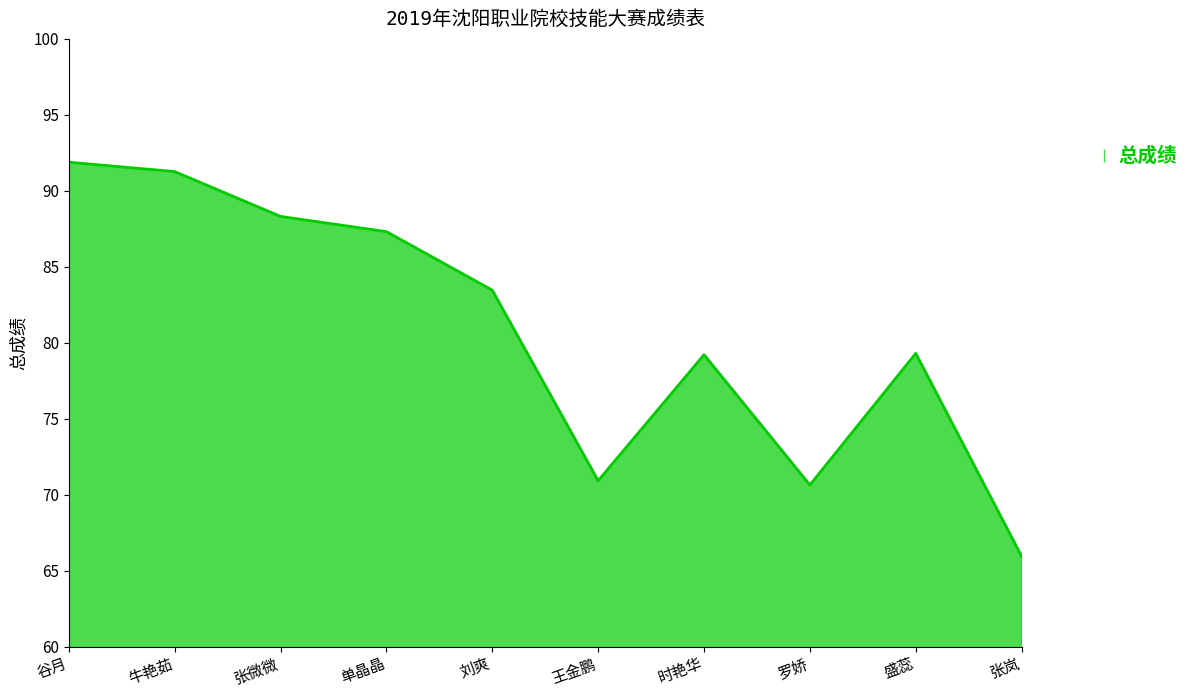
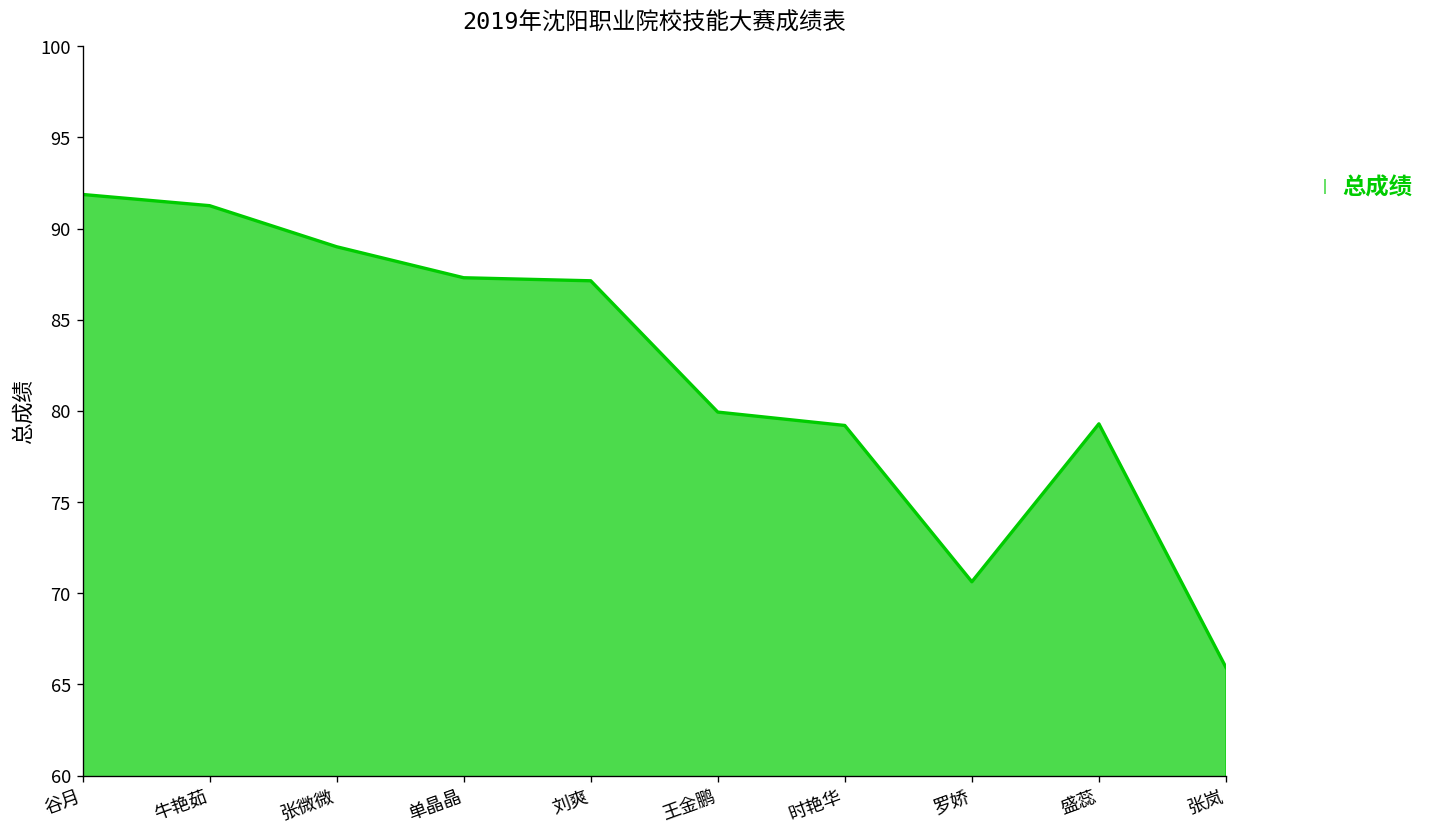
张微微: 88.3 -> 89.0
刘爽: 83.4 -> 87.1
王金鹏: 70.9 -> 79.9
